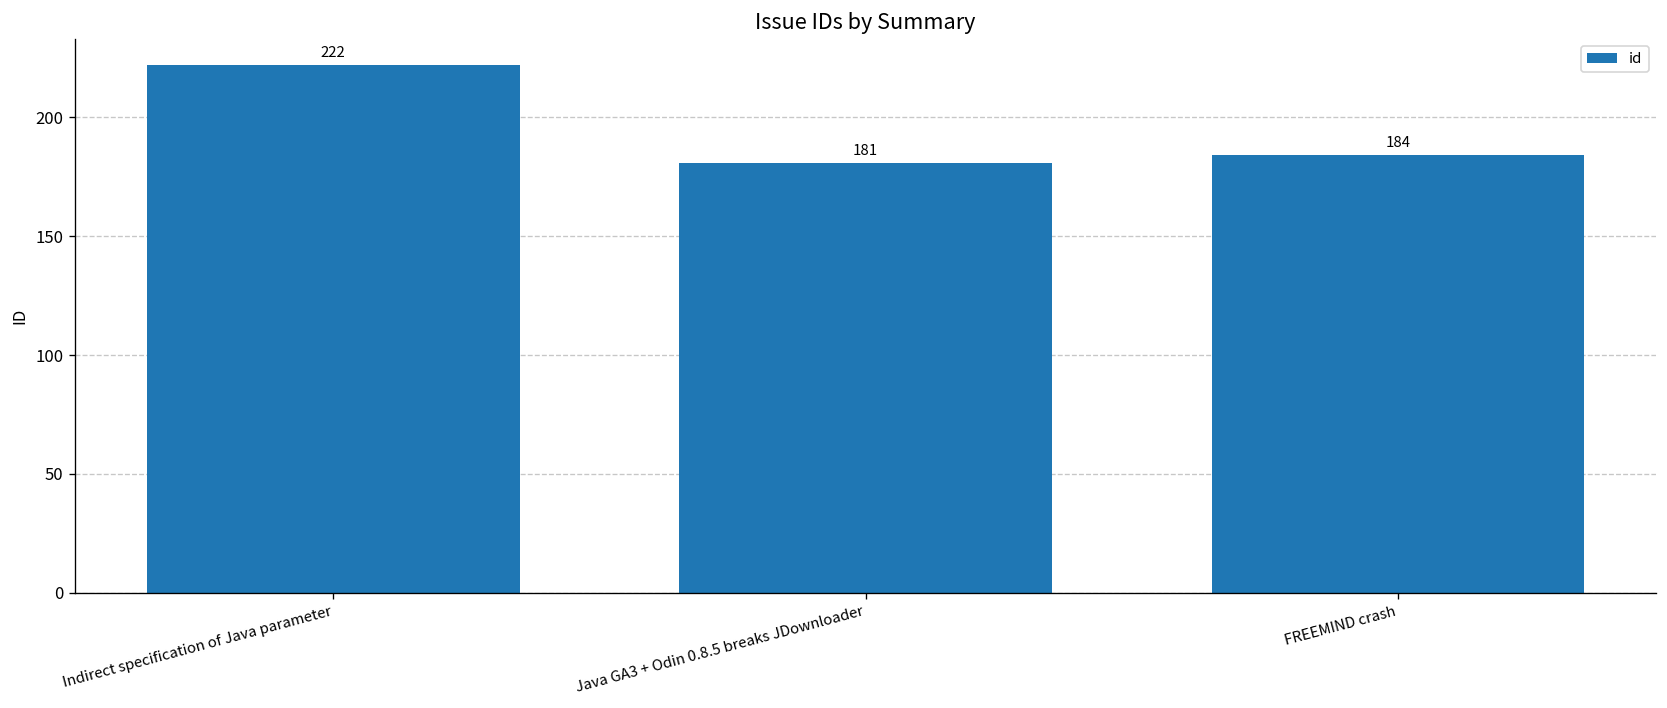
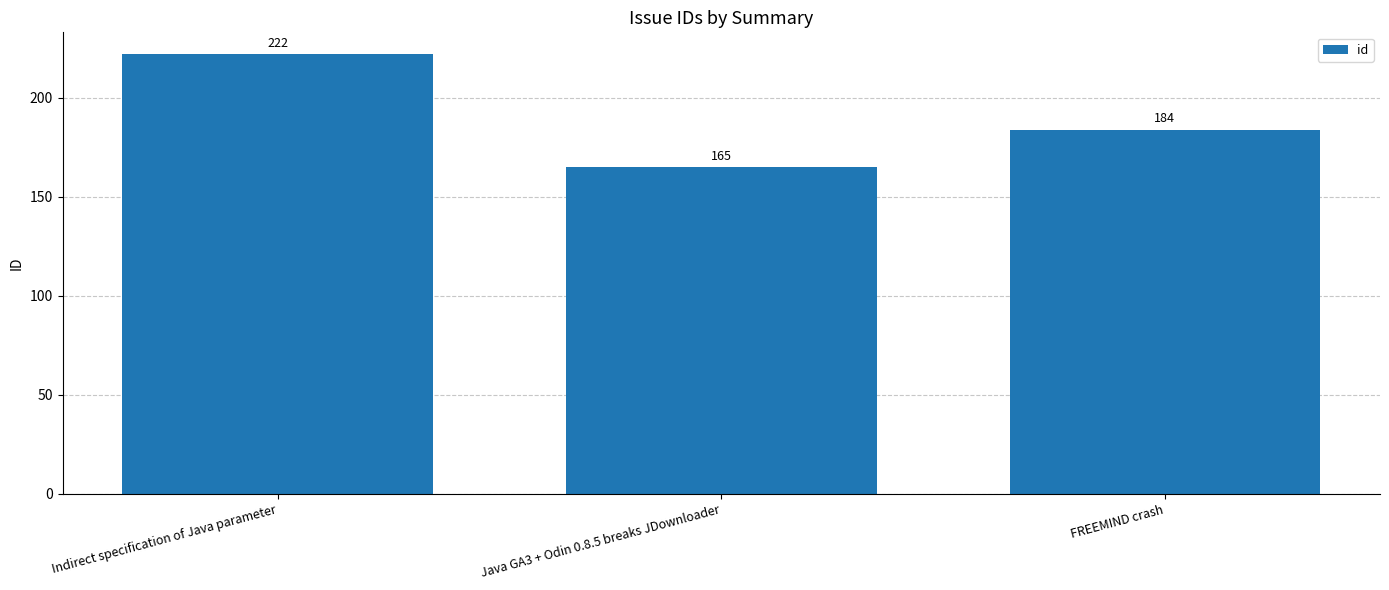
Java GA3 + Odin 0.8.5 breaks JDownloader: 181 -> 165
